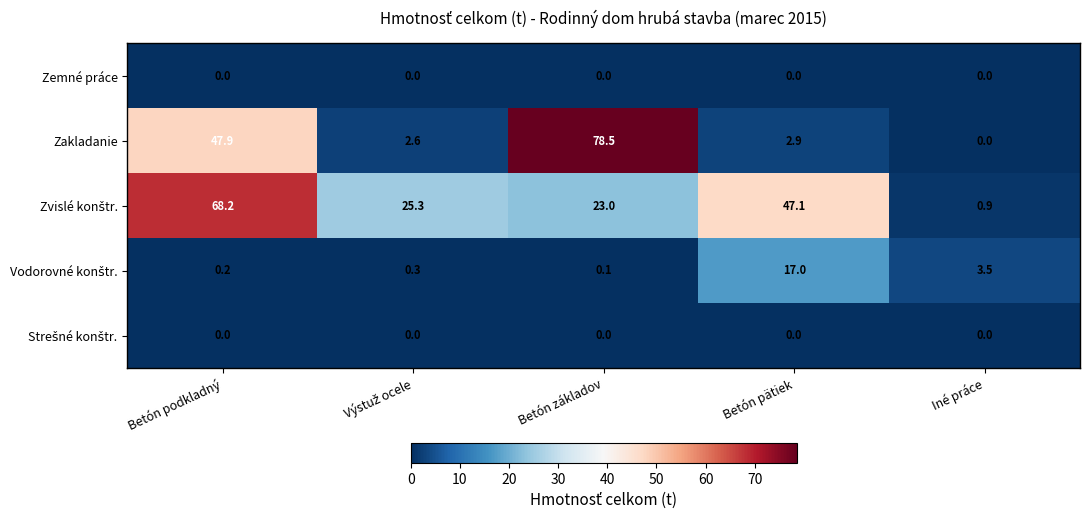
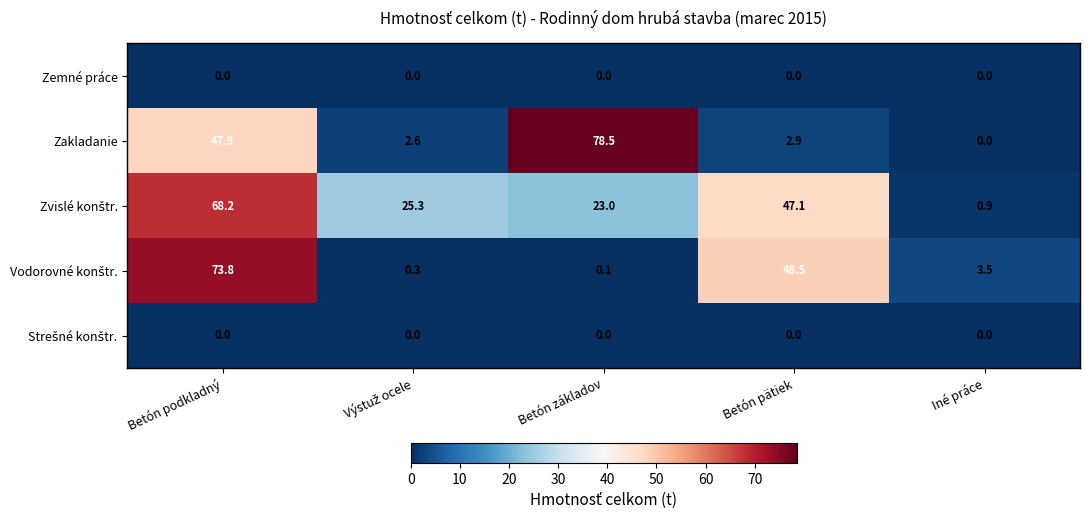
Vodorovné konštr., Betón podkladný: 0.2 -> 73.8
Vodorovné konštr., Betón pätiek: 17.0 -> 48.5
